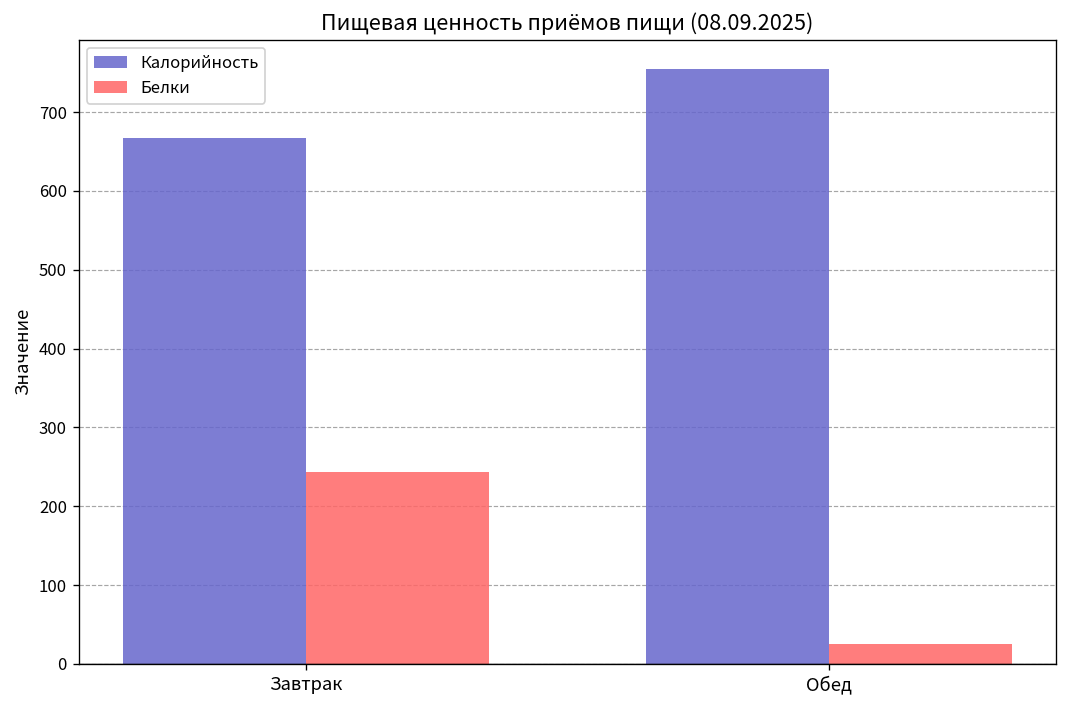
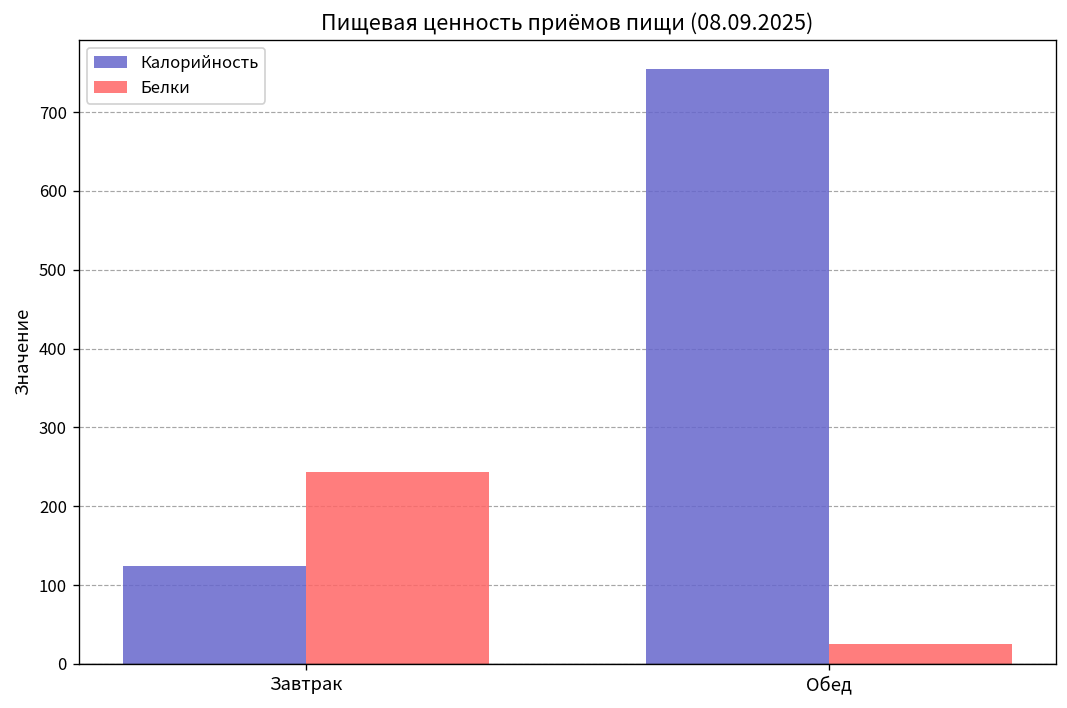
Калорийность, Завтрак: 670 -> 120
